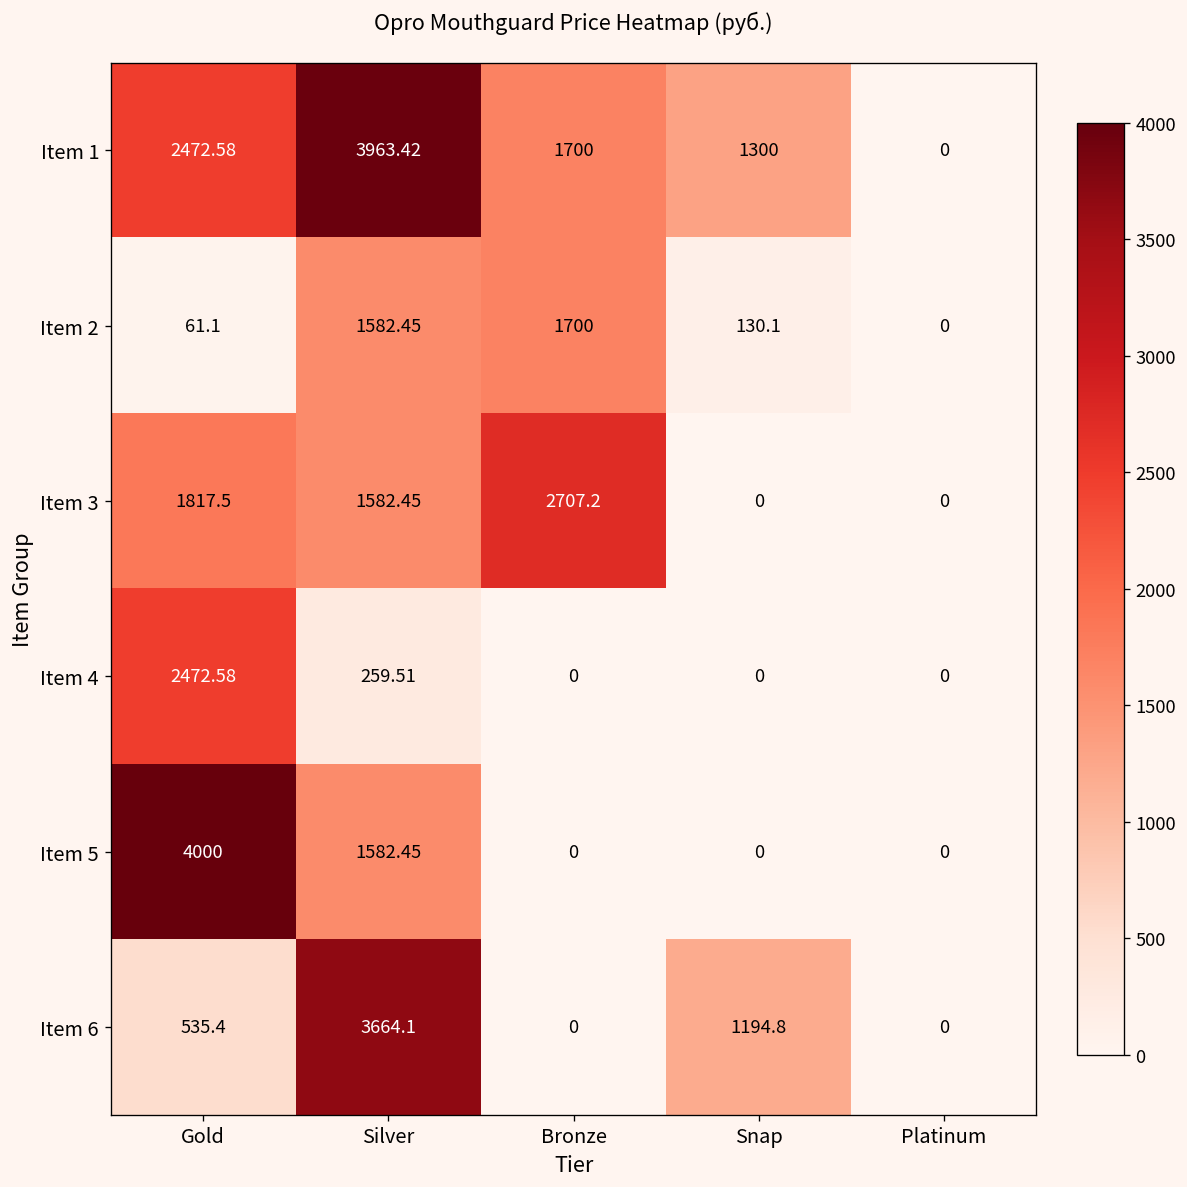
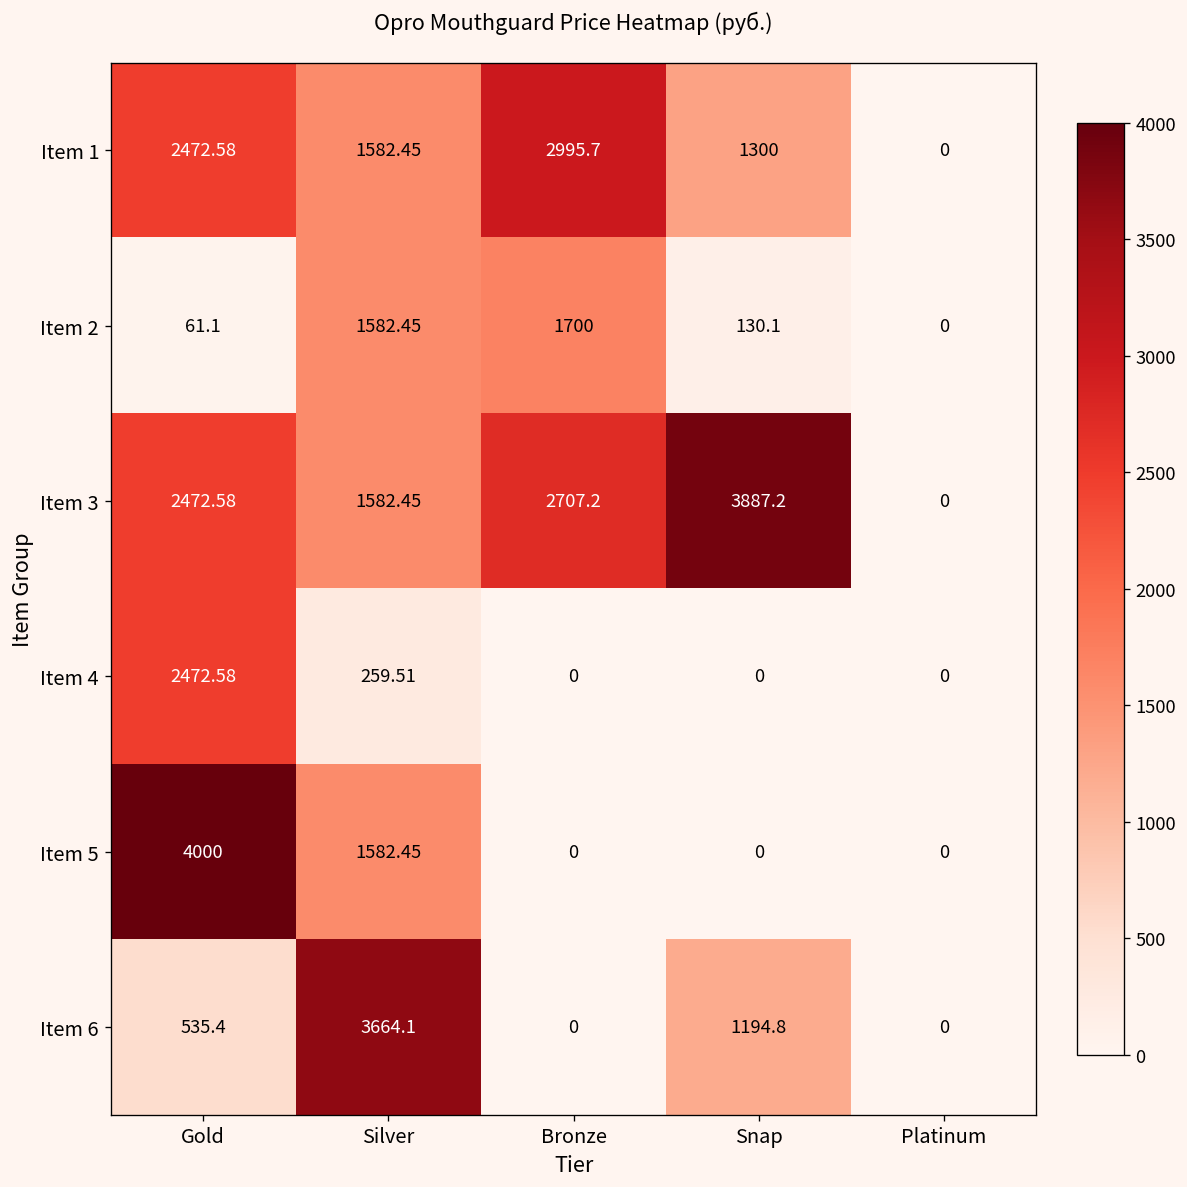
Item 1, Silver: 3963.42 -> 1582.45
Item 1, Bronze: 1700 -> 2995.7
Item 3, Gold: 1817.5 -> 2472.58
Item 3, Snap: 0 -> 3887.2
